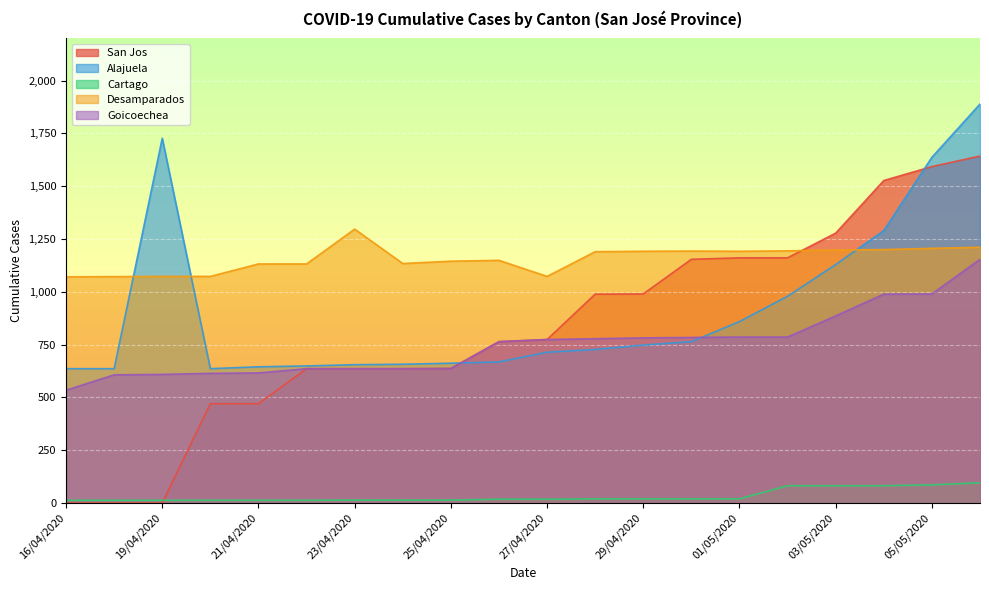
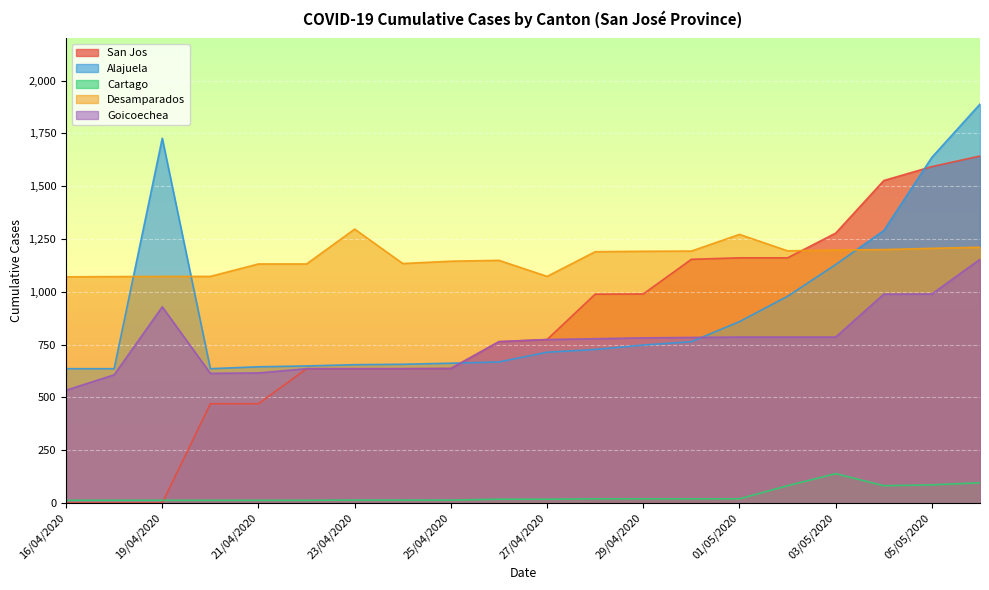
Goicoechea, 19/04/2020: 610 -> 930
Desamparados, 01/05/2020: 1,190 -> 1,270
Cartago, 03/05/2020: 80 -> 140
Goicoechea, 03/05/2020: 890 -> 790
